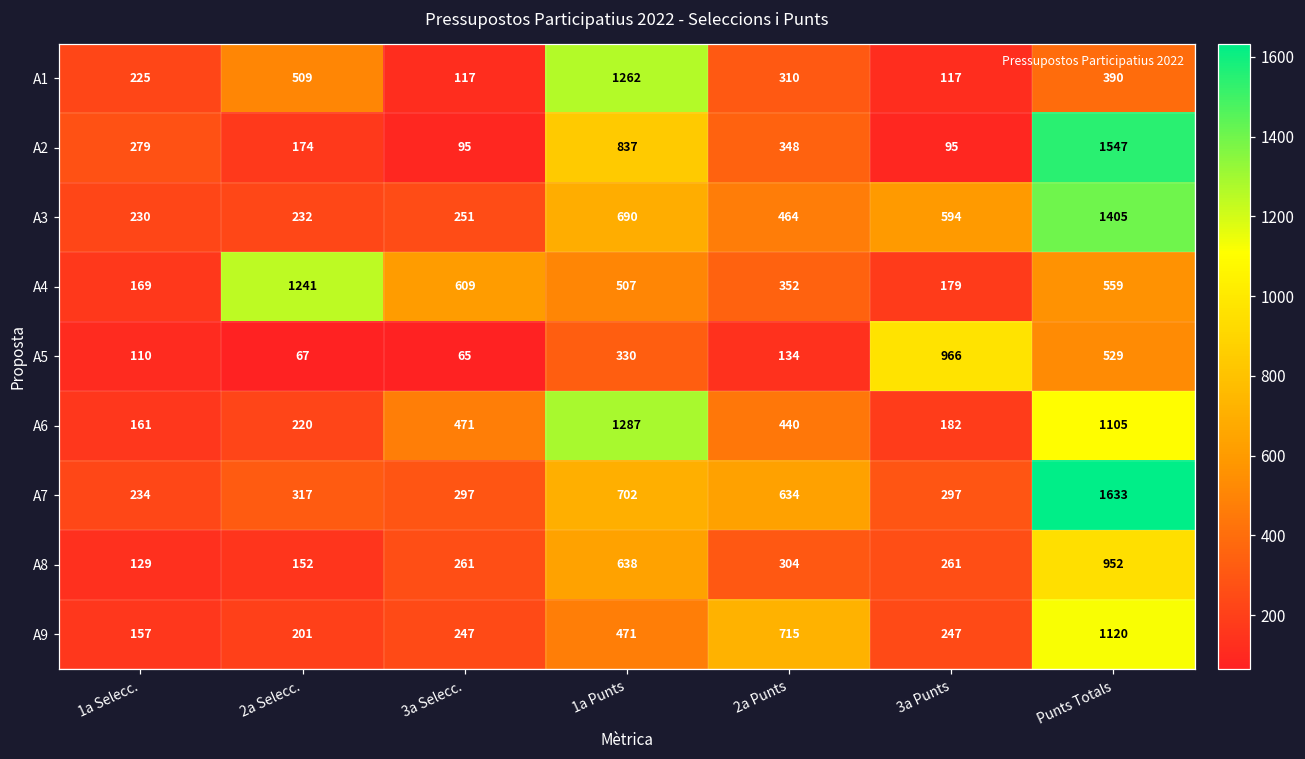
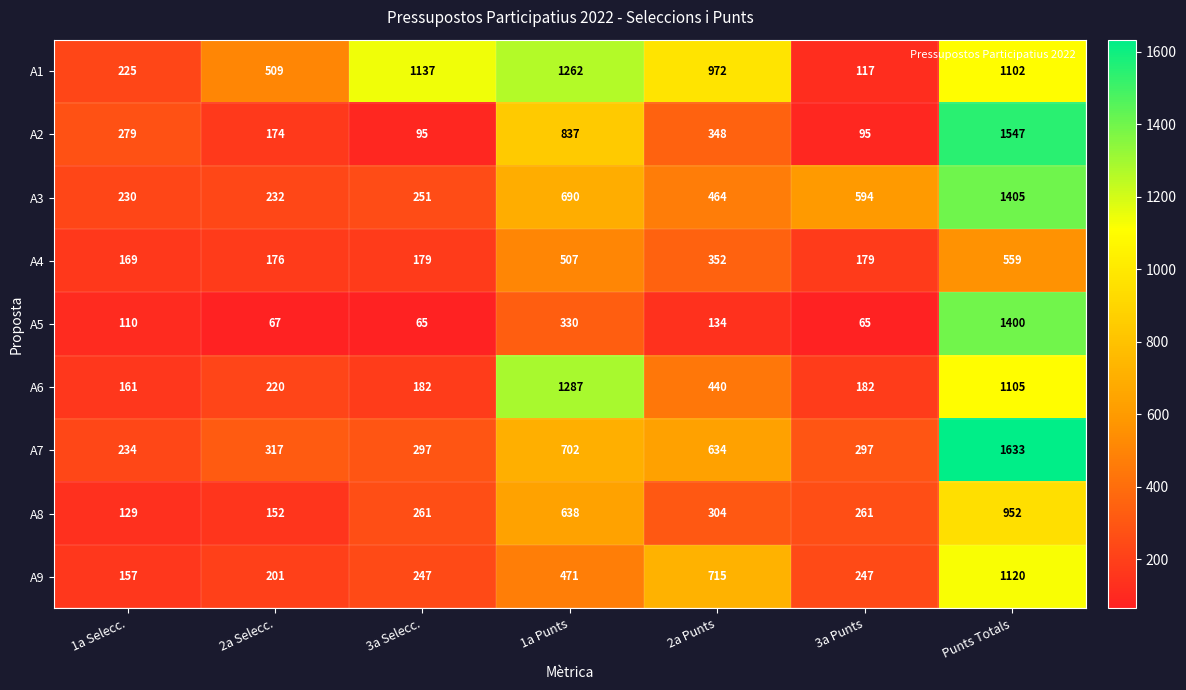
A1, 3a Selecc.: 117 -> 1137
A1, 2a Punts: 310 -> 972
A1, Punts Totals: 390 -> 1102
A4, 2a Selecc.: 1241 -> 176
A4, 3a Selecc.: 609 -> 179
A5, 3a Punts: 966 -> 65
A5, Punts Totals: 529 -> 1400
A6, 3a Selecc.: 471 -> 182
